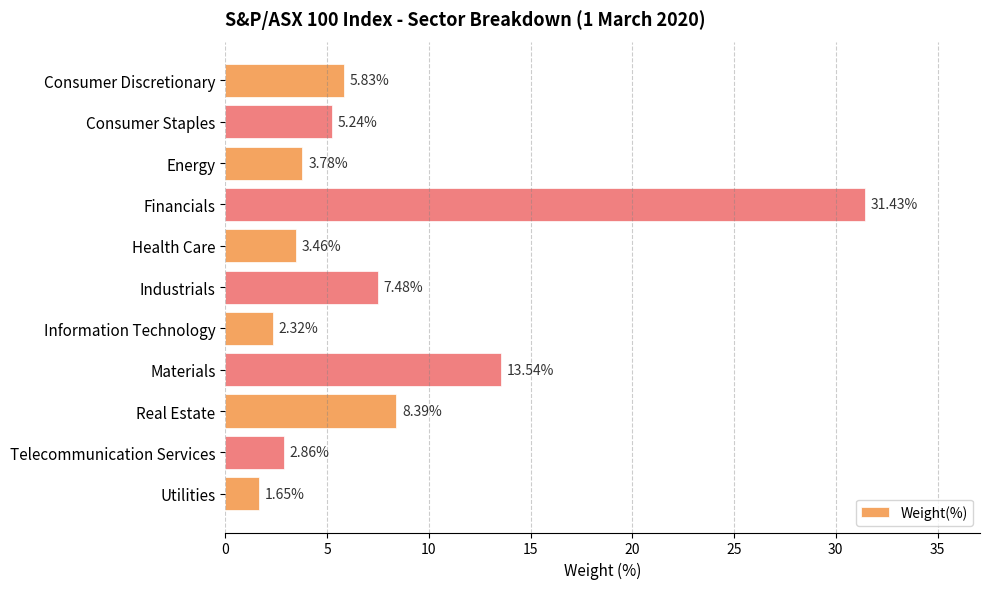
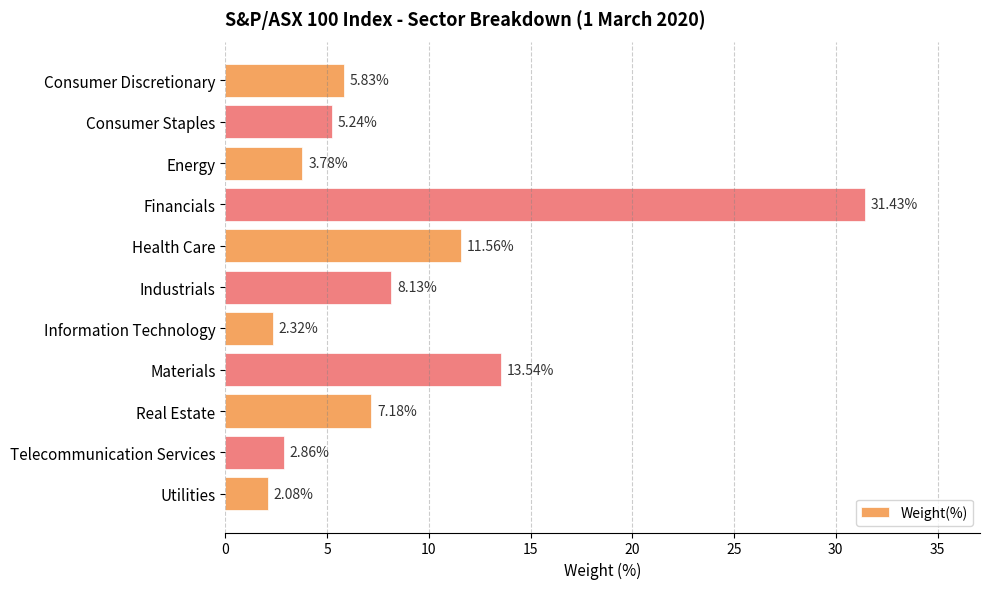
Health Care: 3.46% -> 11.56%
Industrials: 7.48% -> 8.13%
Real Estate: 8.39% -> 7.18%
Utilities: 1.65% -> 2.08%
